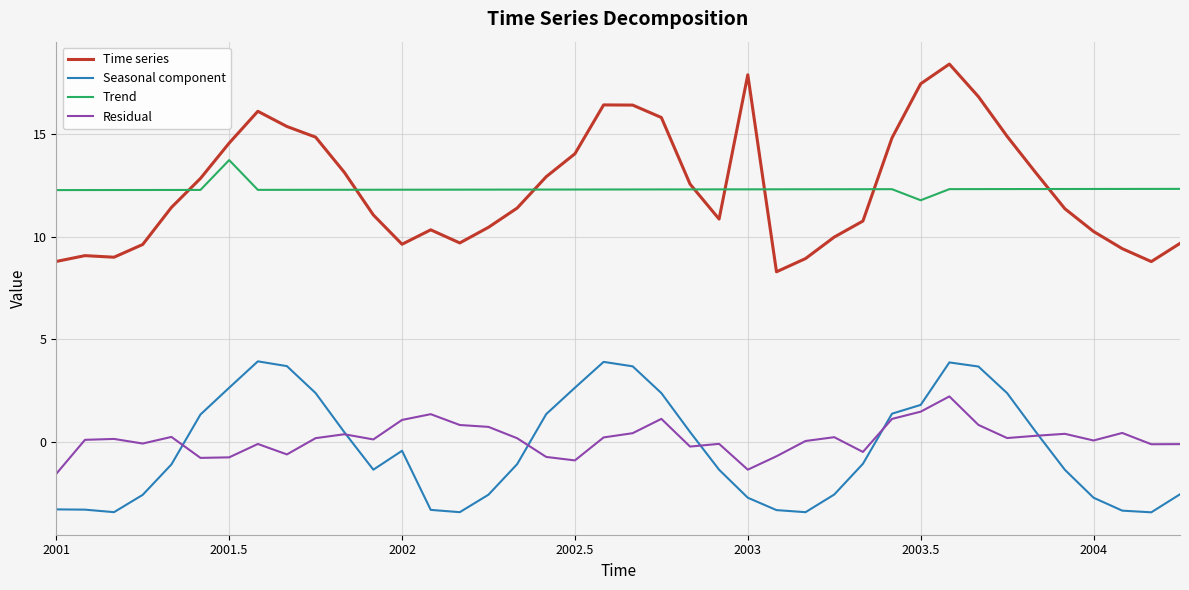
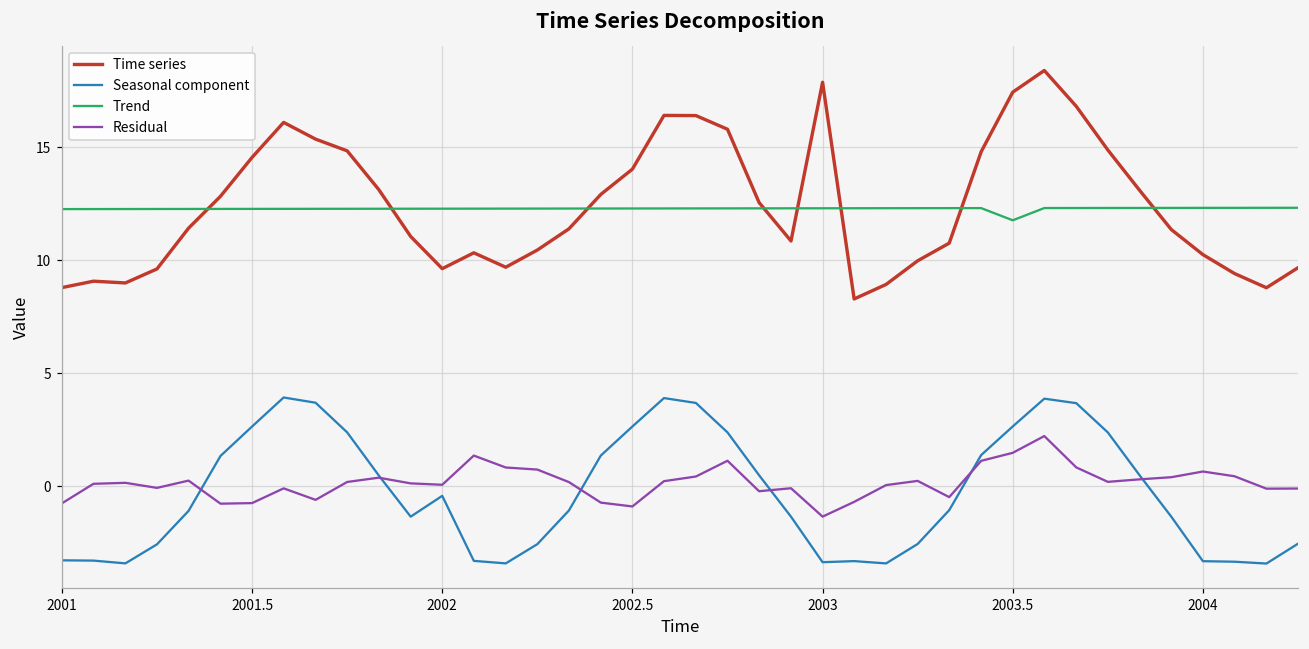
Residual, 2001: -1.6 -> -0.8
Trend, 2001.5: 13.7 -> 12.3
Residual, 2002: 1.1 -> 0.1
Seasonal component, 2003: -2.7 -> -3.4
Seasonal component, 2003.5: 1.8 -> 2.6
Seasonal component, 2004: -2.7 -> -3.3
Residual, 2004: 0.1 -> 0.6
